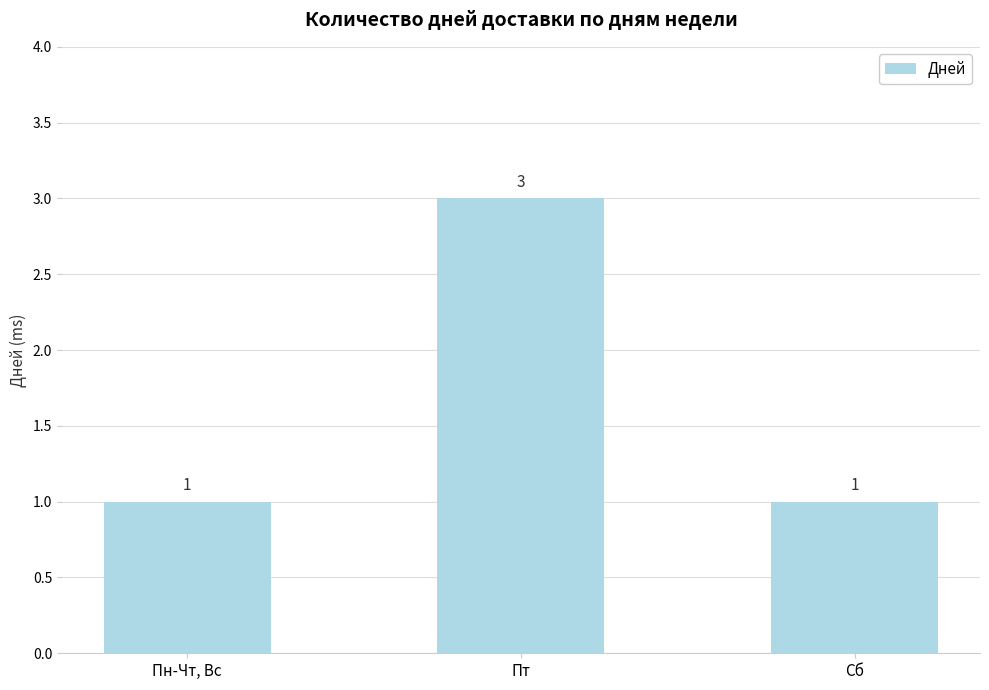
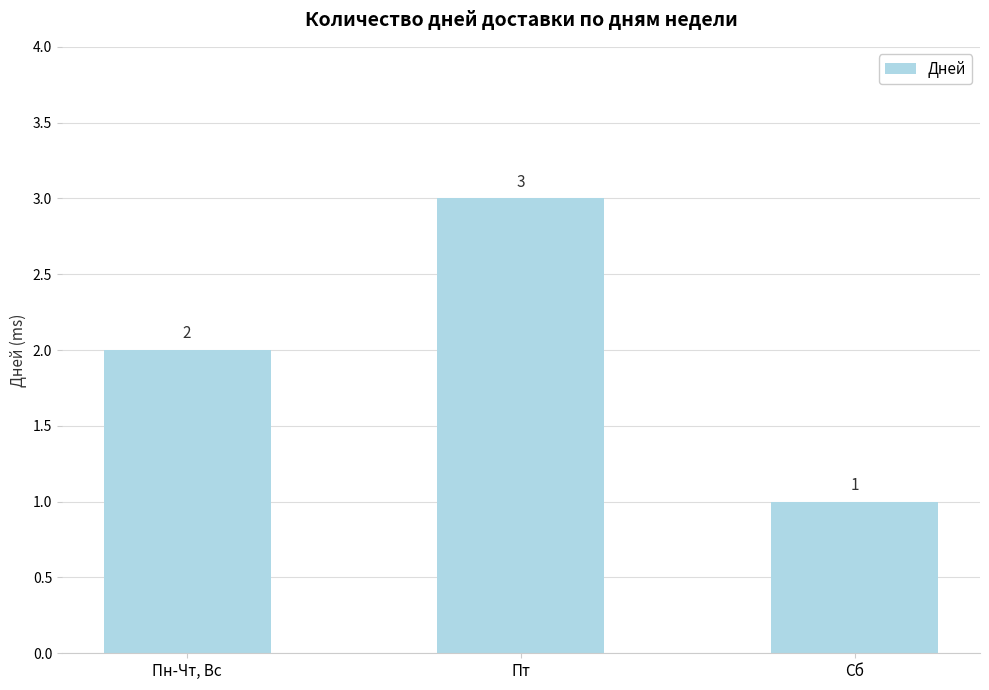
Пн-Чт, Вс: 1 -> 2
